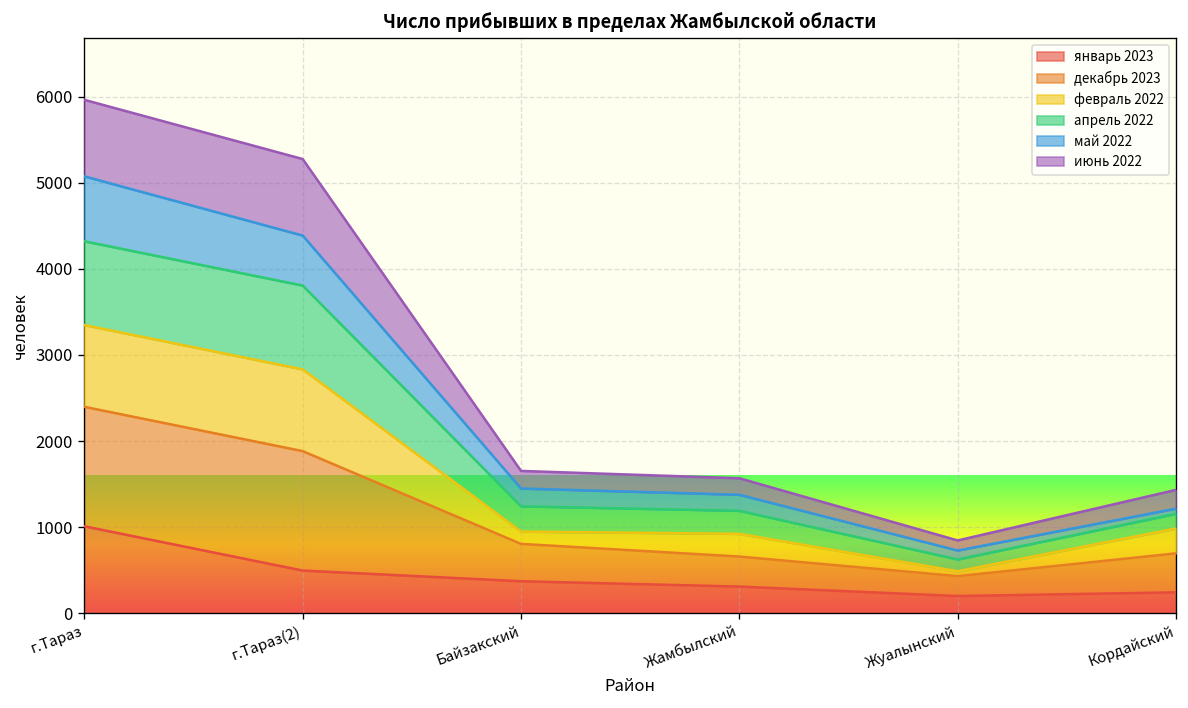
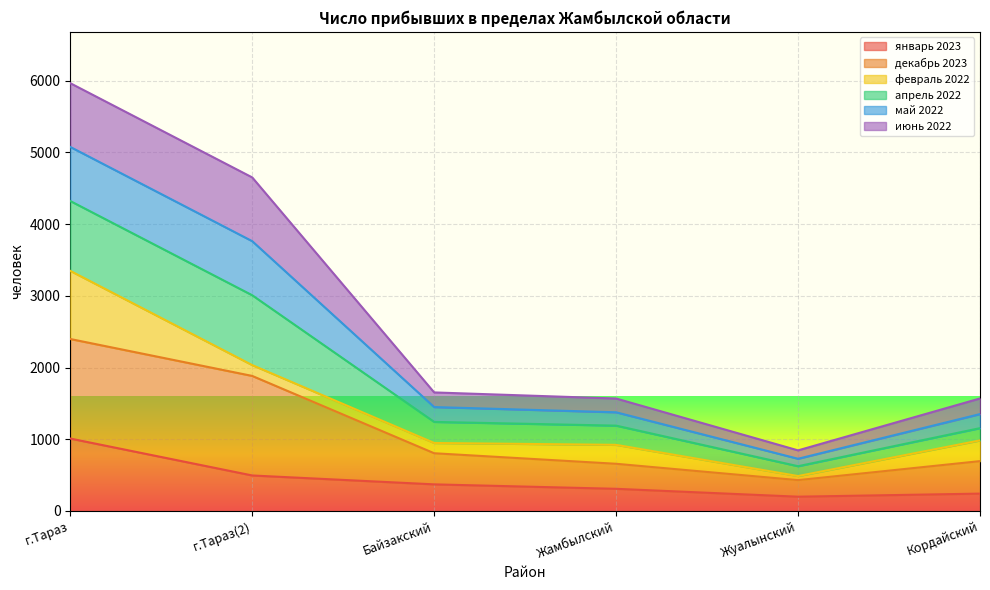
февраль 2022, г.Тараз(2): 1000 -> 200
май 2022, г.Тараз(2): 600 -> 800
май 2022, Кордайский: 100 -> 200
